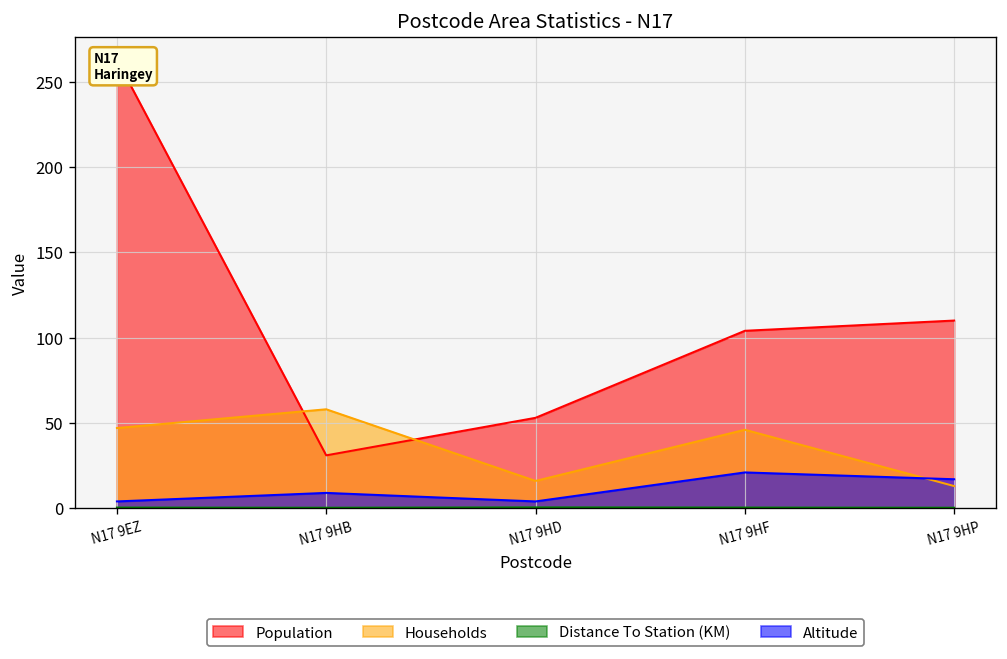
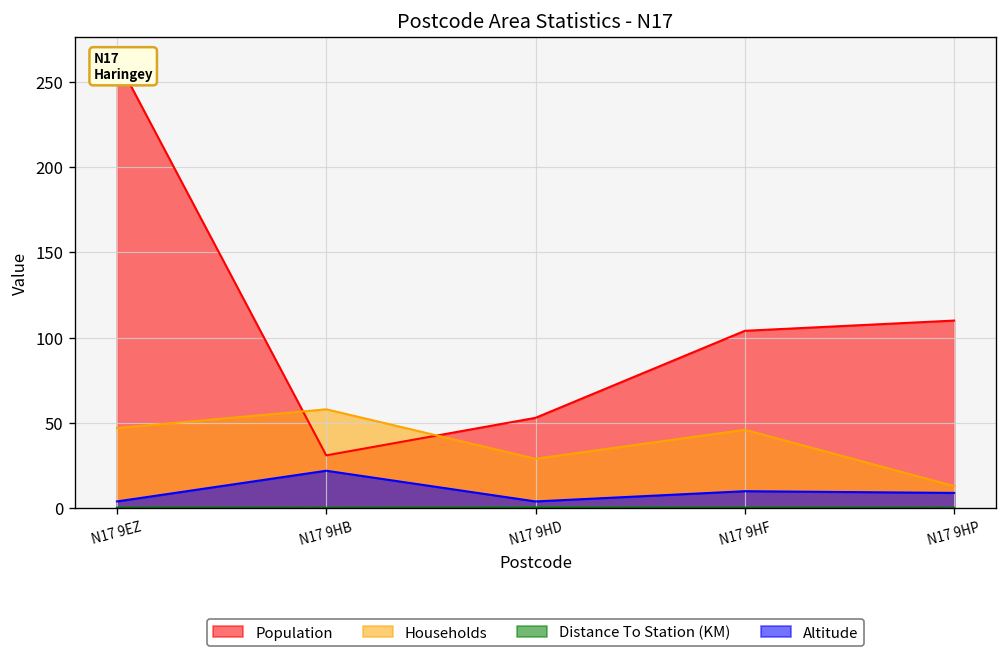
Altitude, N17 9HB: 9 -> 22
Households, N17 9HD: 16 -> 29
Altitude, N17 9HF: 21 -> 10
Altitude, N17 9HP: 17 -> 9
